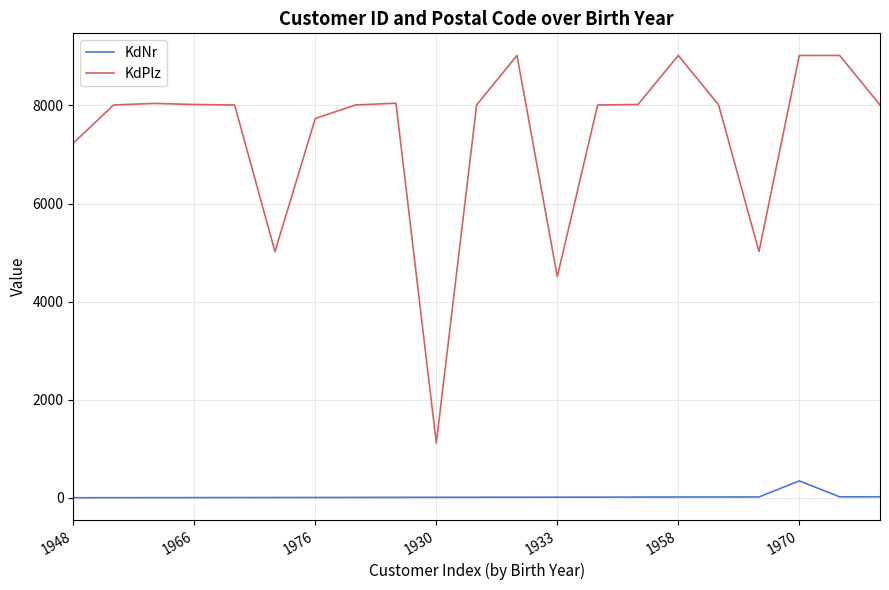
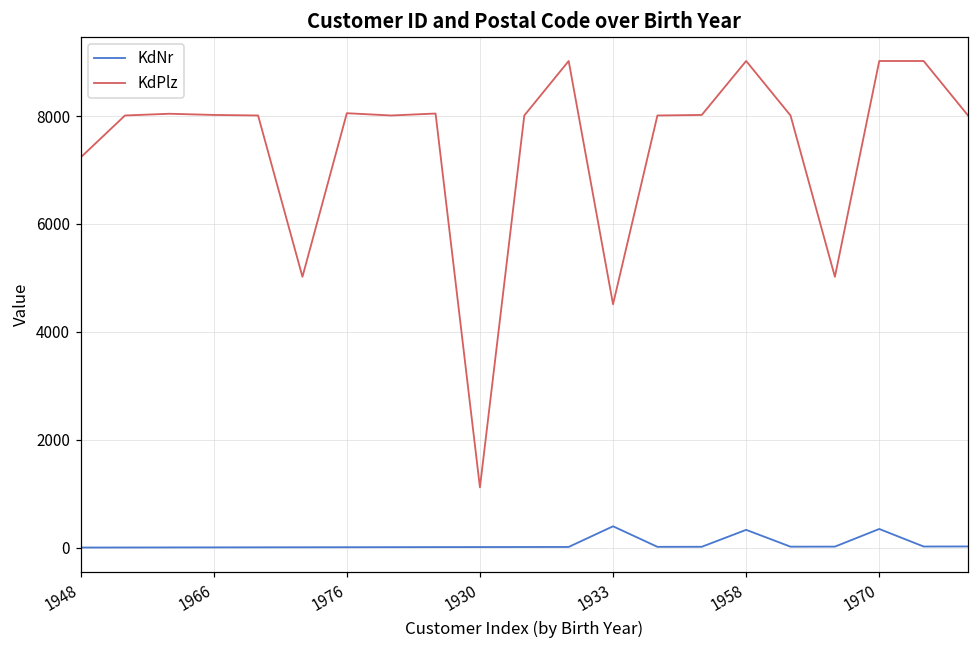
KdPlz, 1976: 7700 -> 8100
KdNr, 1933: 0 -> 400
KdNr, 1958: 0 -> 300
